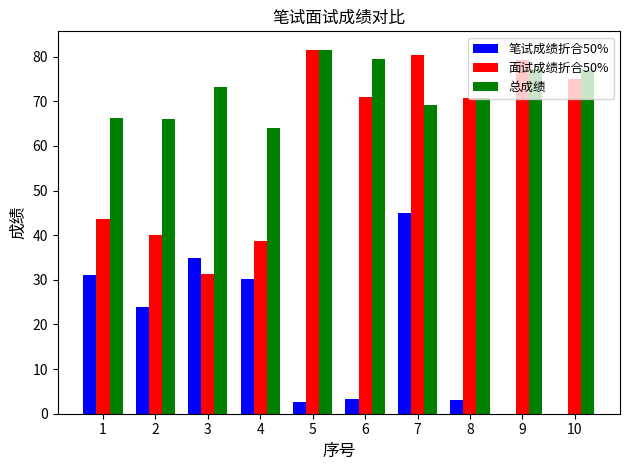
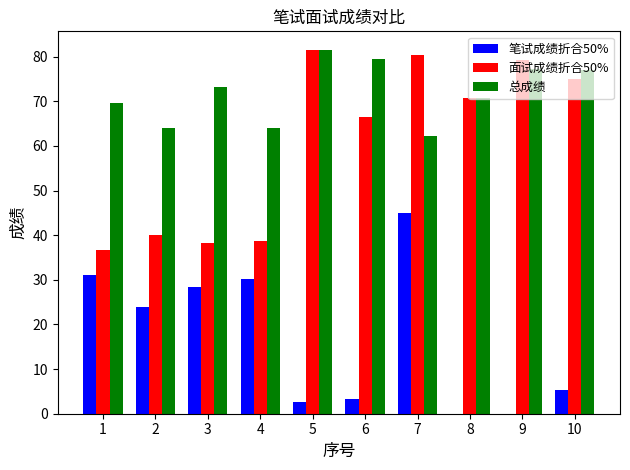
面试成绩折合50%, 1: 44 -> 37
总成绩, 1: 66 -> 70
总成绩, 2: 66 -> 64
笔试成绩折合50%, 3: 35 -> 28
面试成绩折合50%, 3: 31 -> 38
面试成绩折合50%, 6: 71 -> 67
总成绩, 7: 69 -> 62
笔试成绩折合50%, 8: 3 -> 0
笔试成绩折合50%, 10: 0 -> 5
